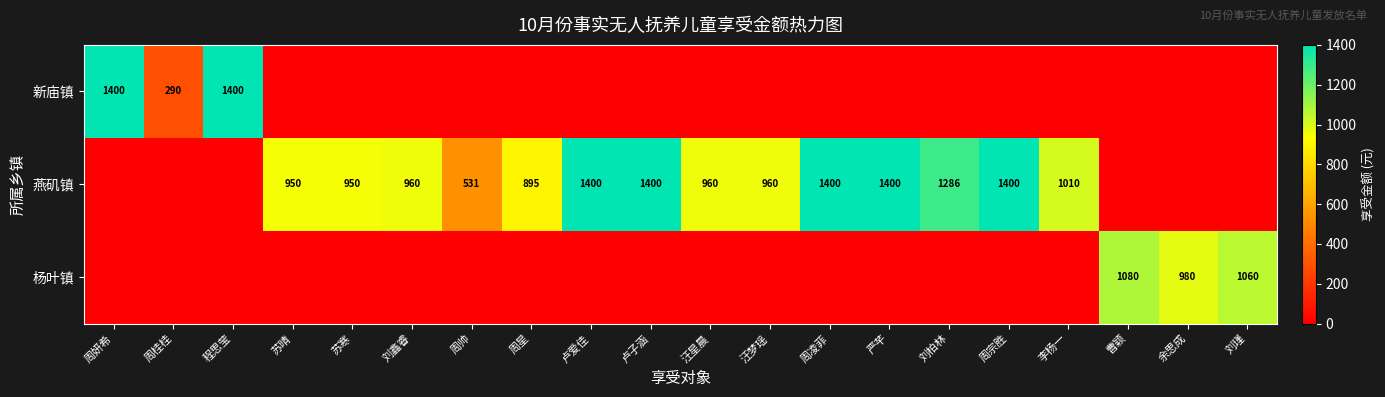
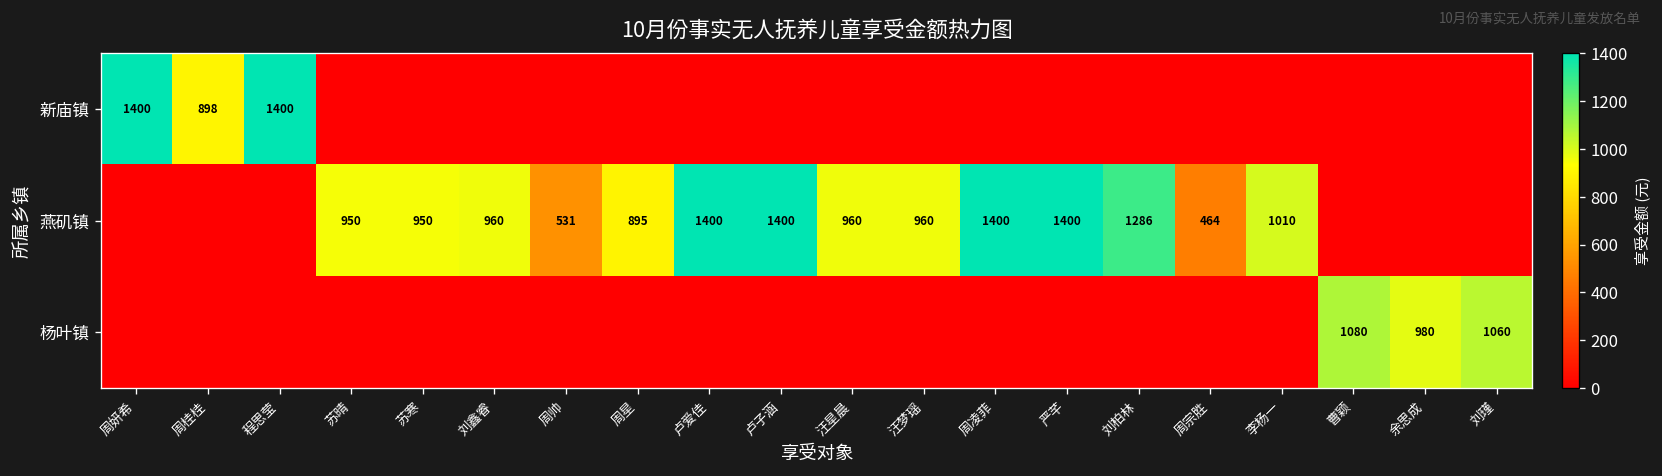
新庙镇, 周桂桂: 290 -> 898
燕矶镇, 周宗胜: 1400 -> 464
